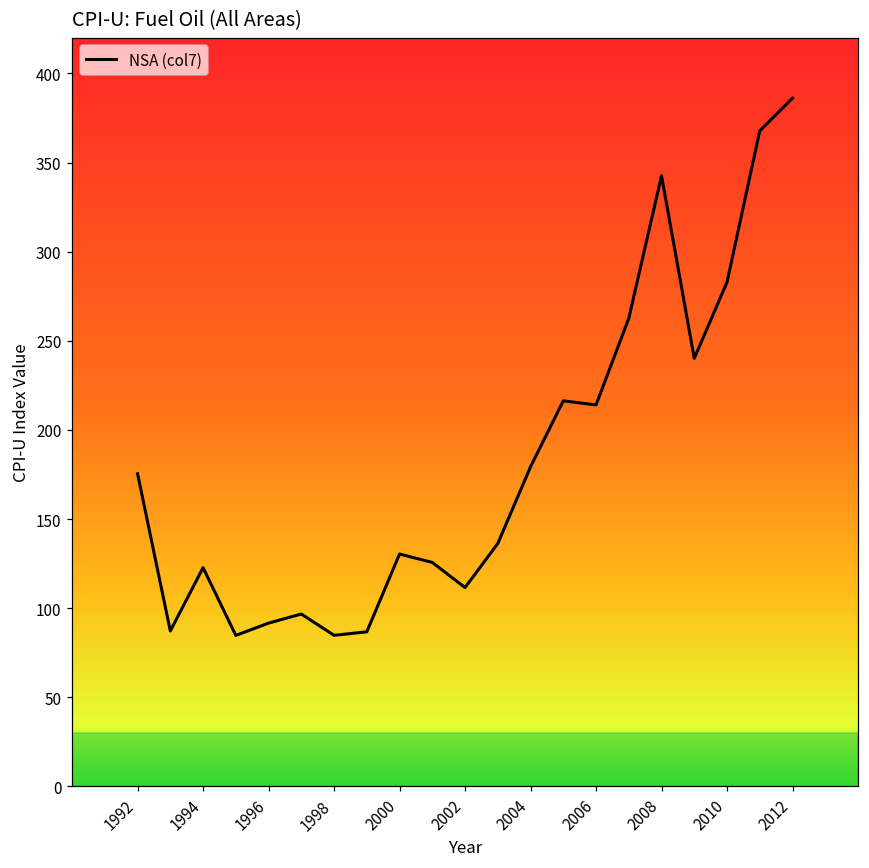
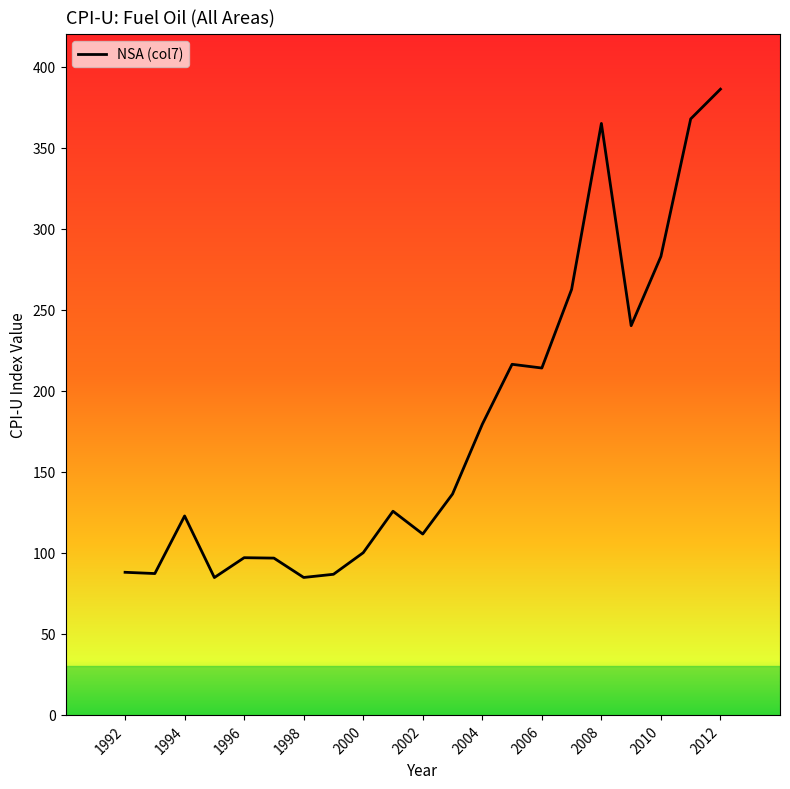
1992: 175 -> 88
1996: 92 -> 97
2000: 130 -> 100
2008: 343 -> 365
